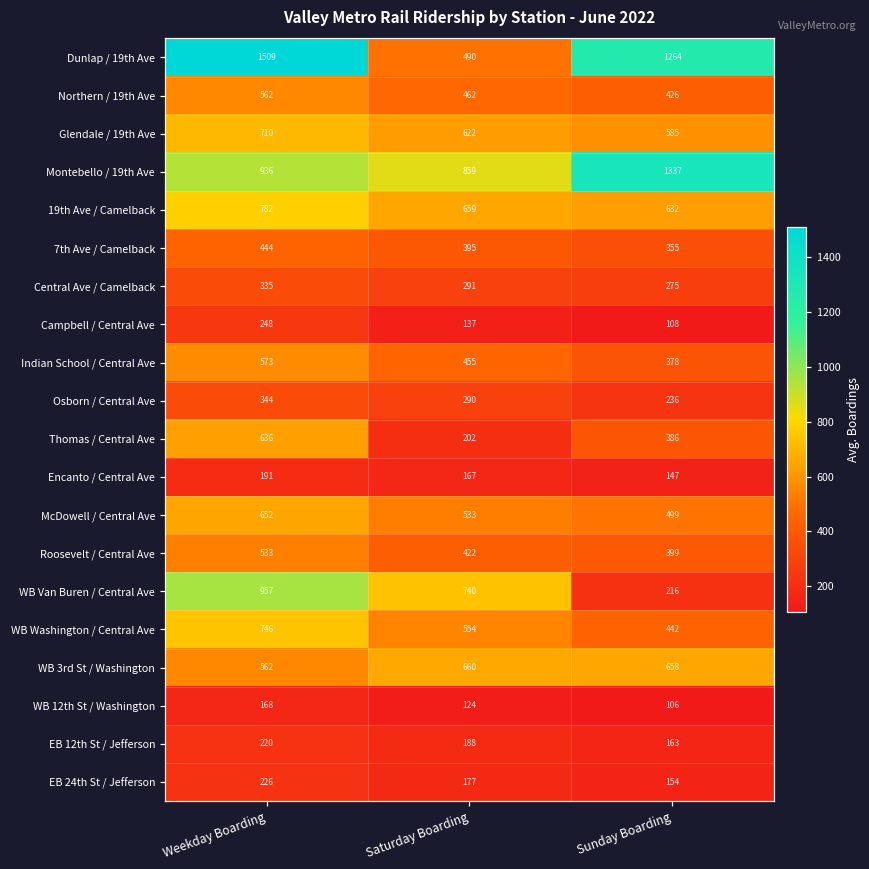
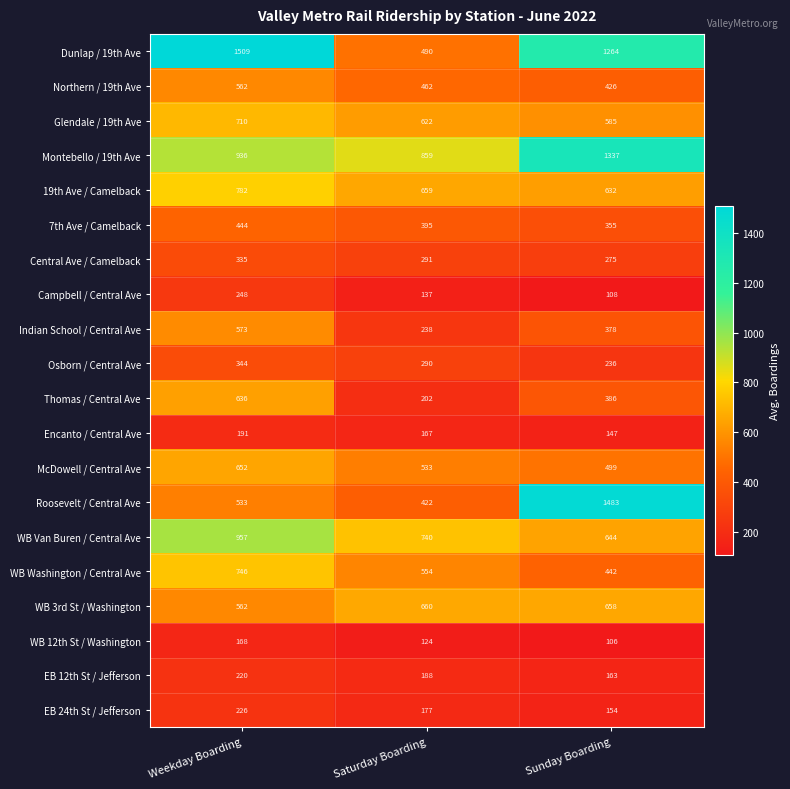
Indian School / Central Ave, Saturday Boarding: 455 -> 238
Roosevelt / Central Ave, Sunday Boarding: 399 -> 1483
WB Van Buren / Central Ave, Sunday Boarding: 216 -> 644
